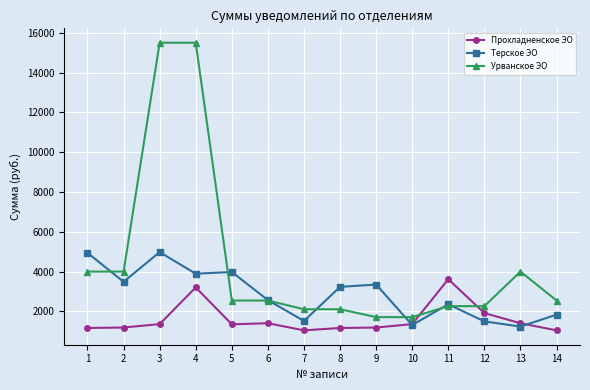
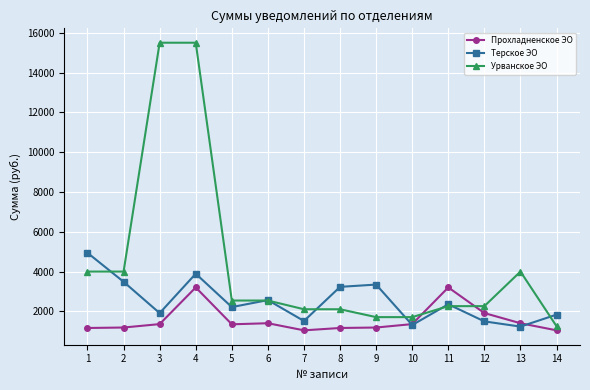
Терское ЭО, 3: 5000 -> 1900
Терское ЭО, 5: 4000 -> 2200
Прохладненское ЭО, 11: 3600 -> 3200
Урванское ЭО, 14: 2500 -> 1300
